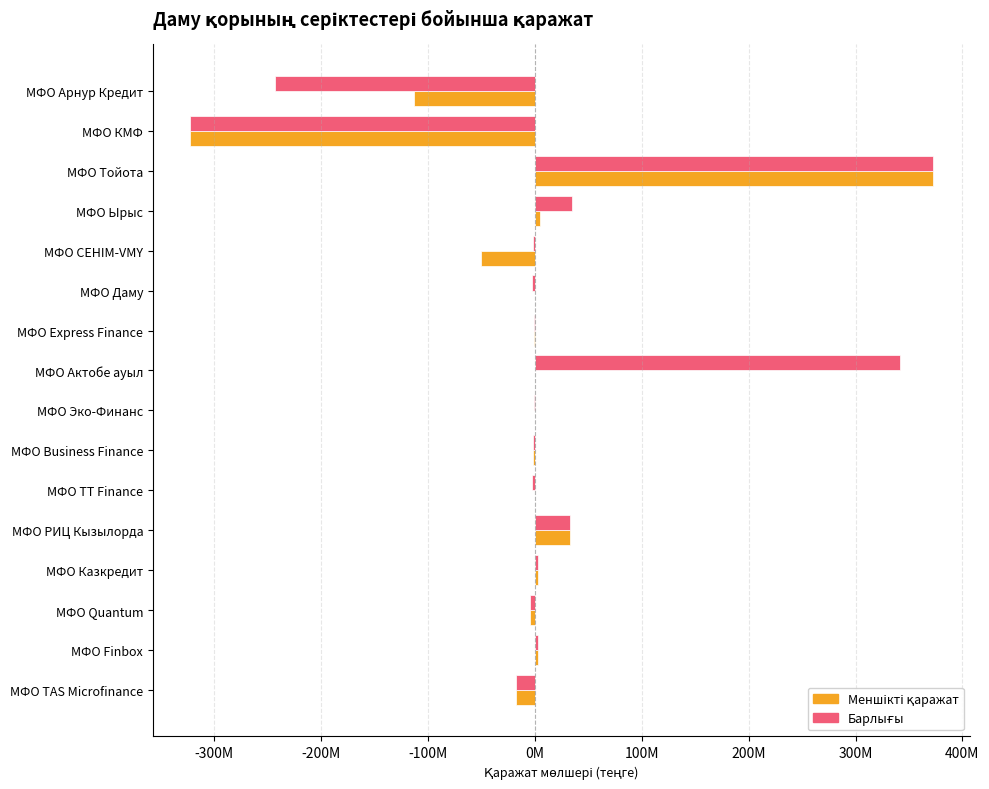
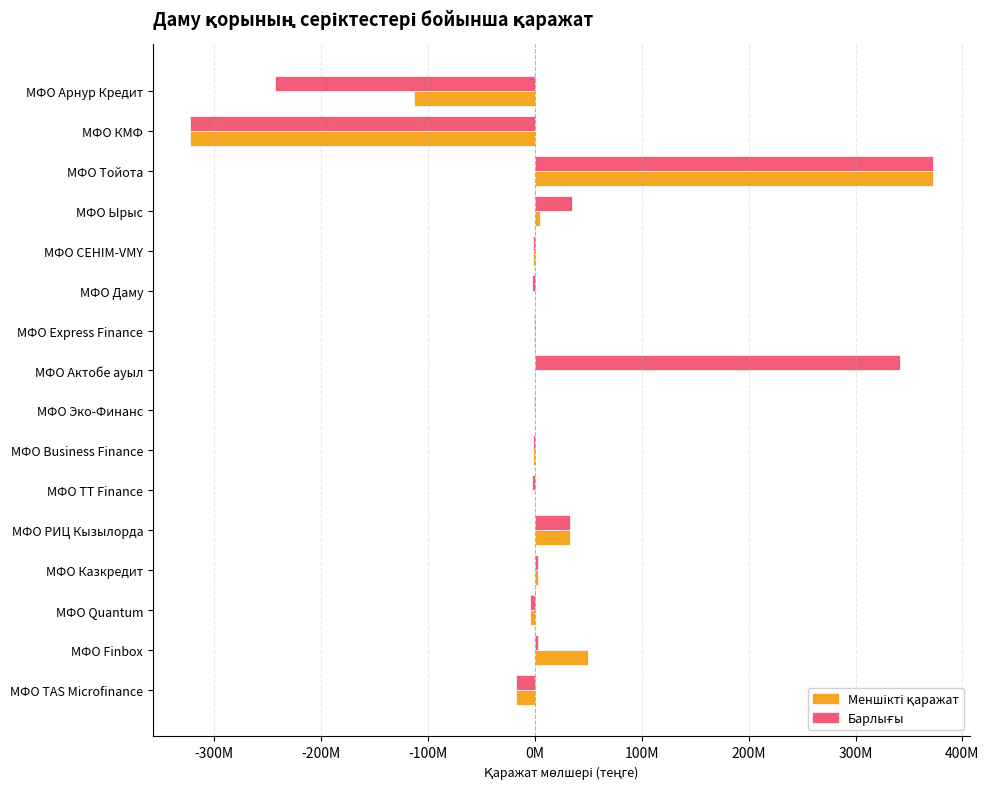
Меншікті қаражат, МФО СЕНIМ-VMY: -51000000 -> -2000000
Меншікті қаражат, МФО Finbox: 3000000 -> 50000000
